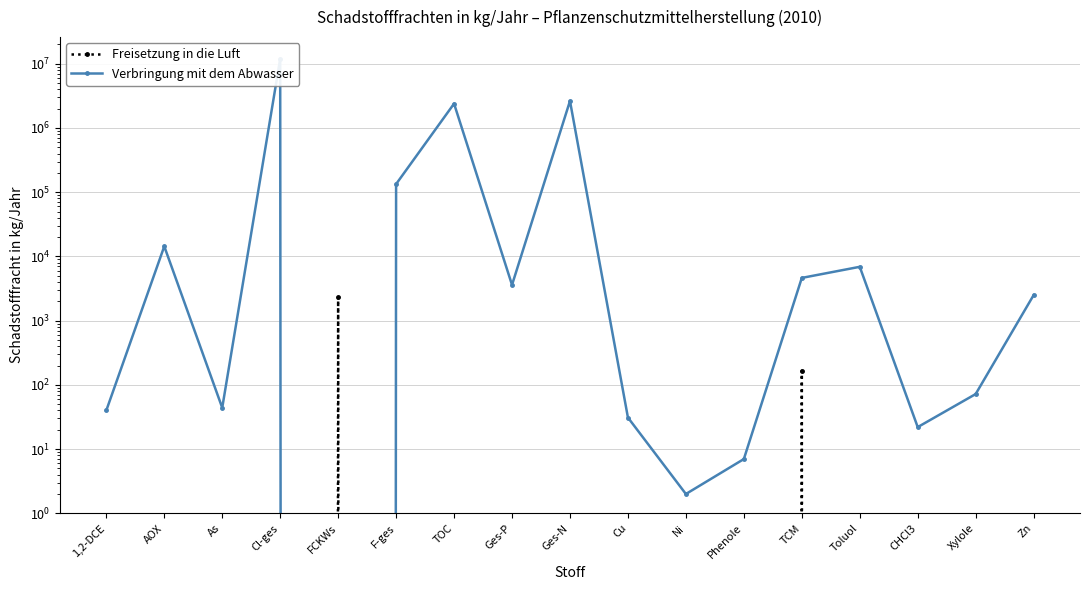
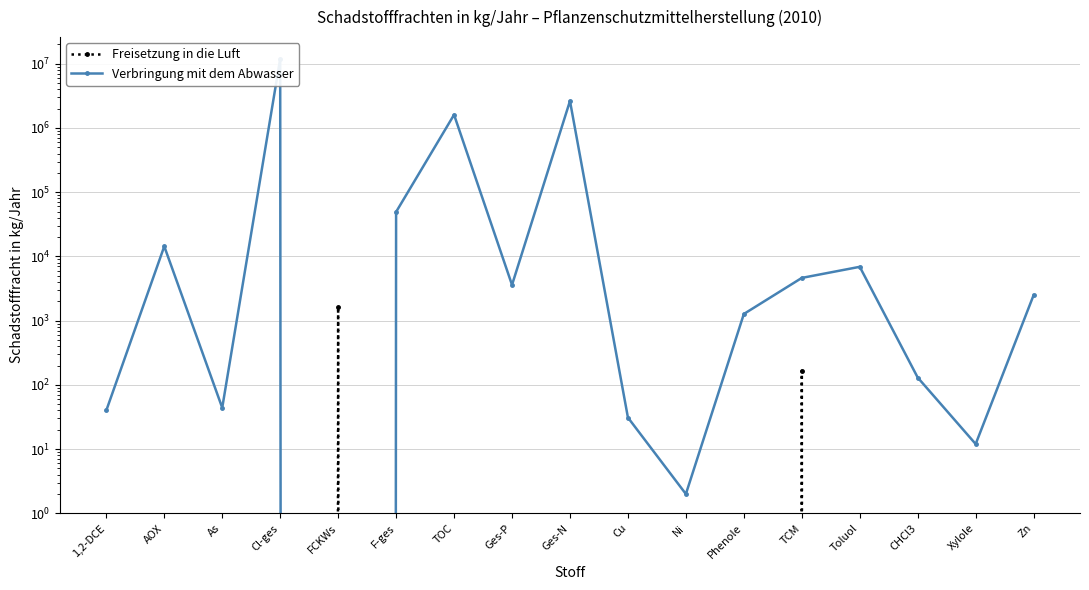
Freisetzung in die Luft, FCKWs: 2300 -> 1600
Verbringung mit dem Abwasser, F-ges: 130000 -> 50000
Verbringung mit dem Abwasser, TOC: 2400000 -> 1600000
Verbringung mit dem Abwasser, Phenole: 7 -> 1300
Verbringung mit dem Abwasser, CHCl3: 22 -> 130
Verbringung mit dem Abwasser, Xylole: 70 -> 12
